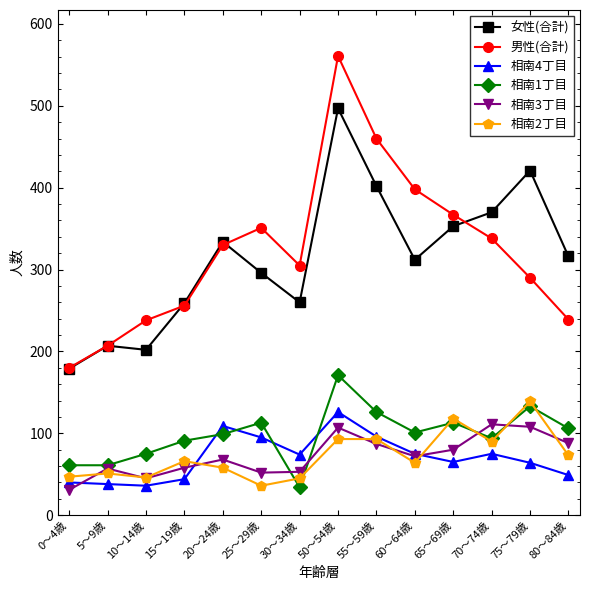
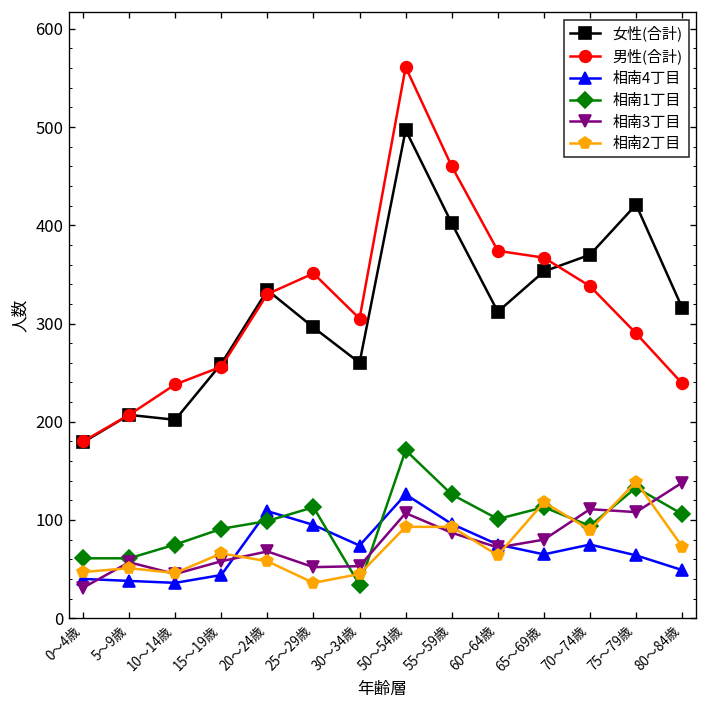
男性(合計), 60～64歳: 400 -> 370
相南3丁目, 80～84歳: 90 -> 140
